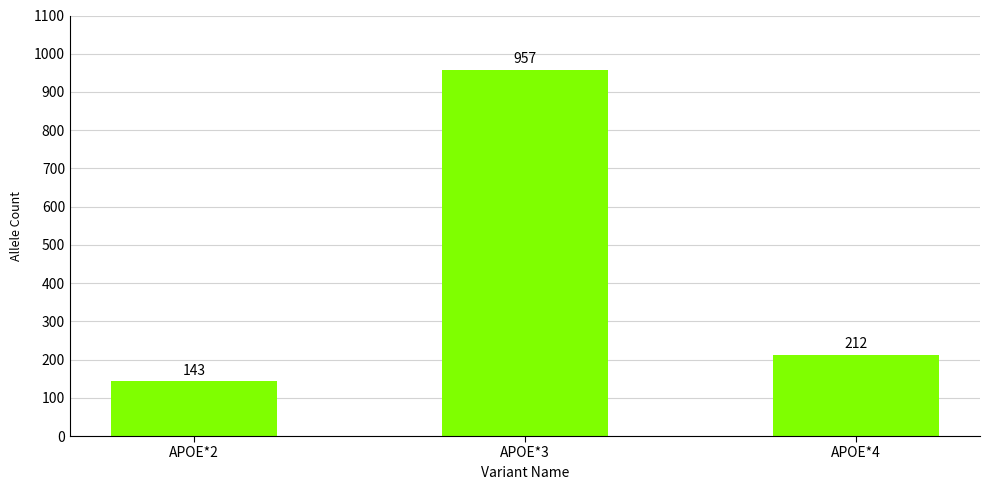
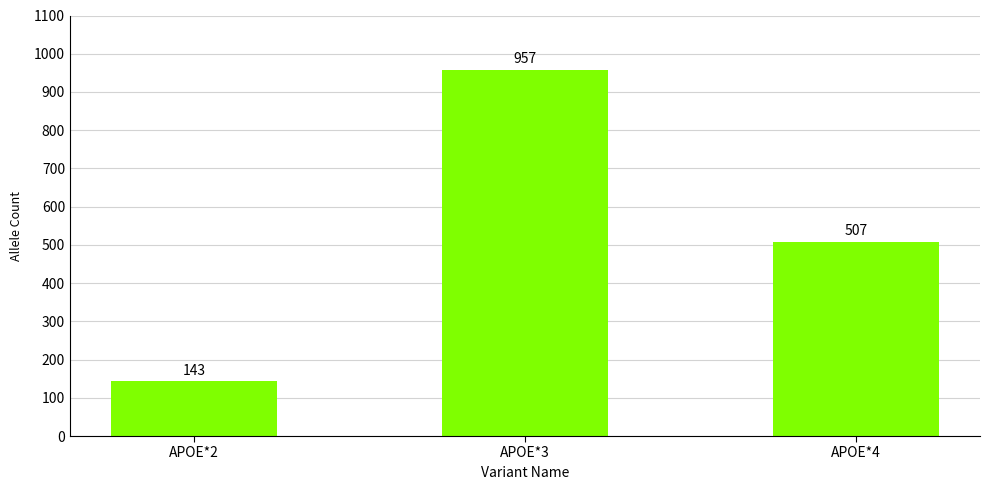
APOE*4: 212 -> 507
